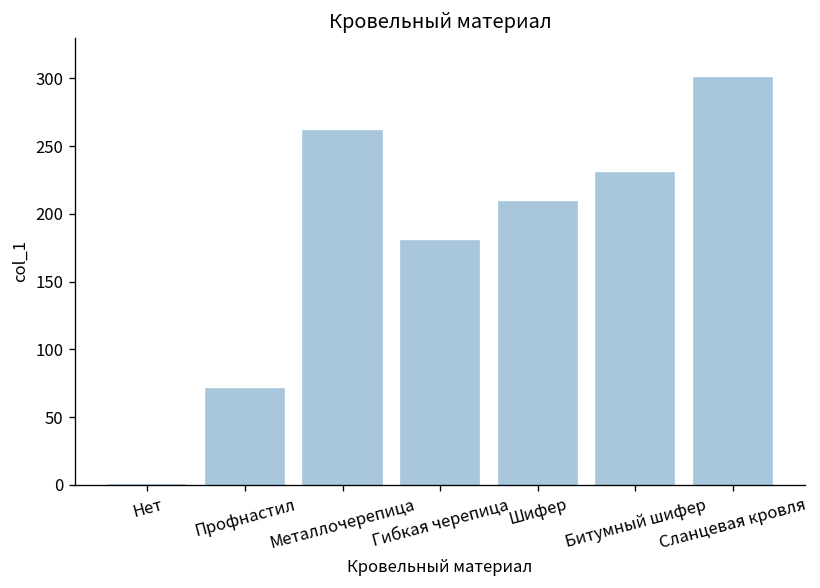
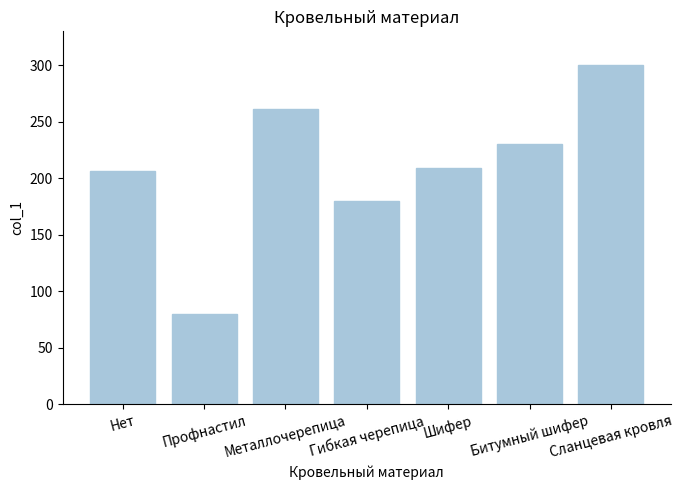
Нет: 0 -> 206
Профнастил: 71 -> 80
